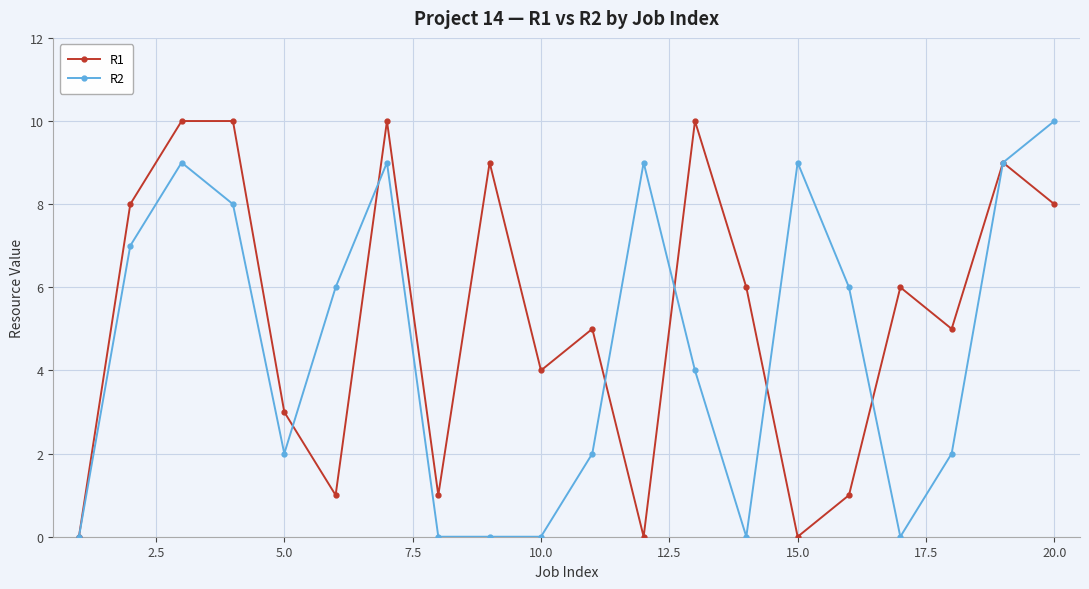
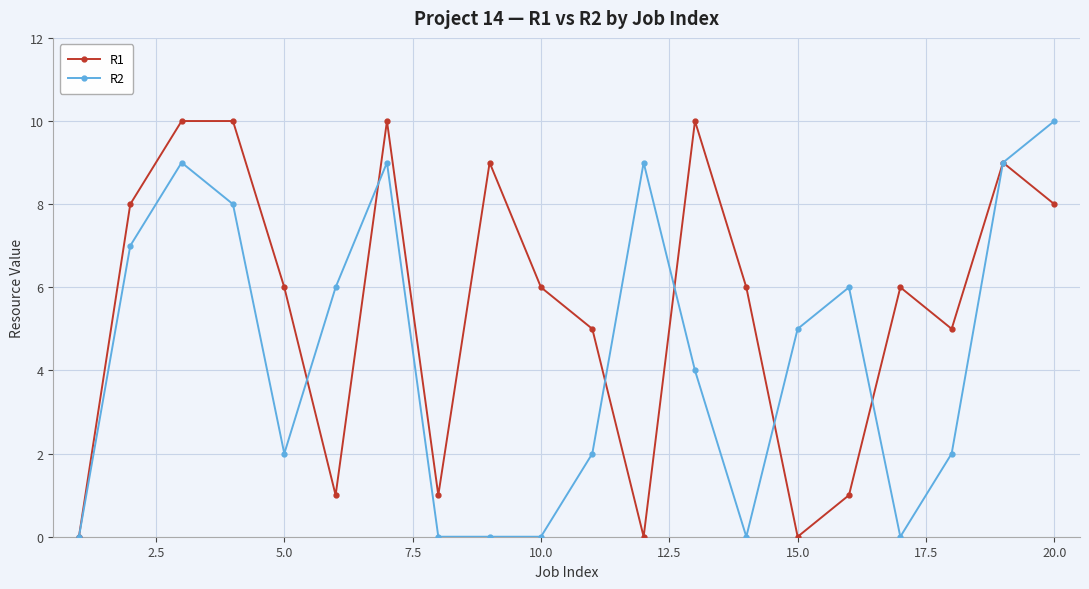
R1, 5.0: 3 -> 6
R1, 10.0: 4 -> 6
R2, 15.0: 9 -> 5
